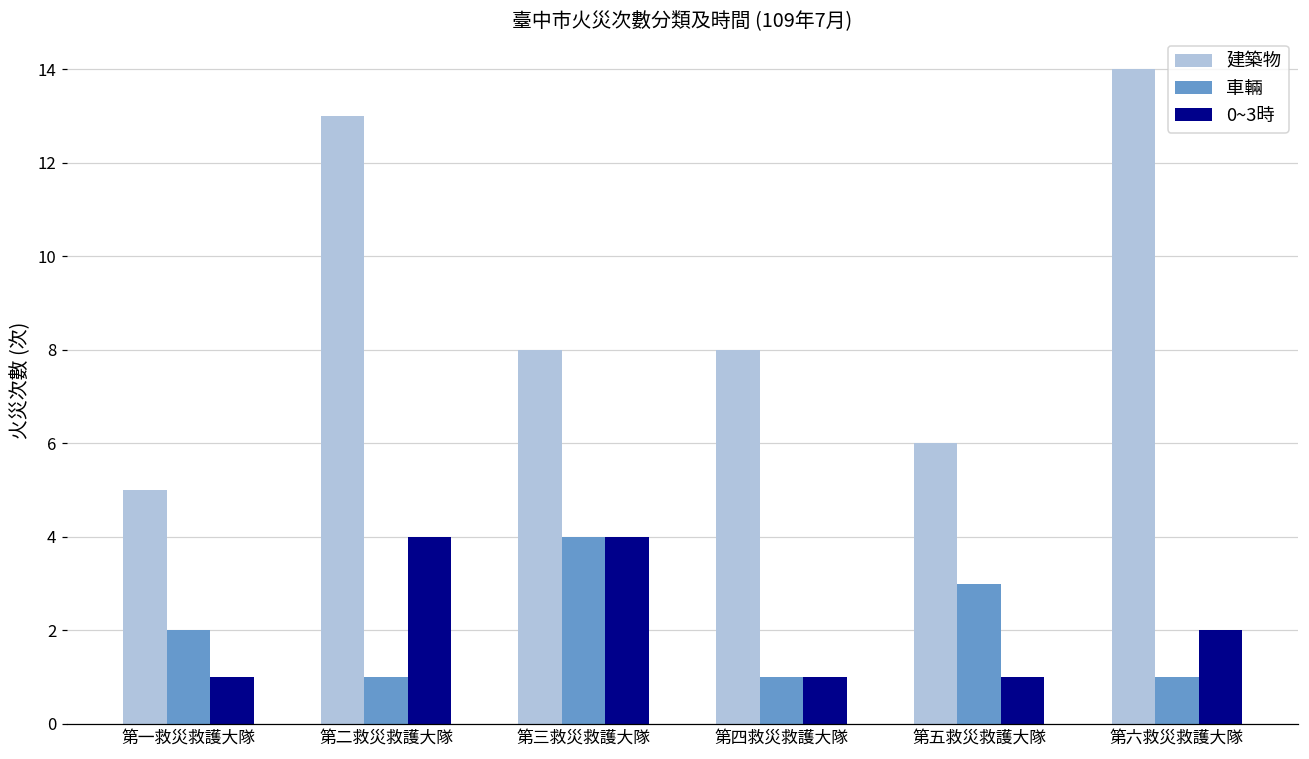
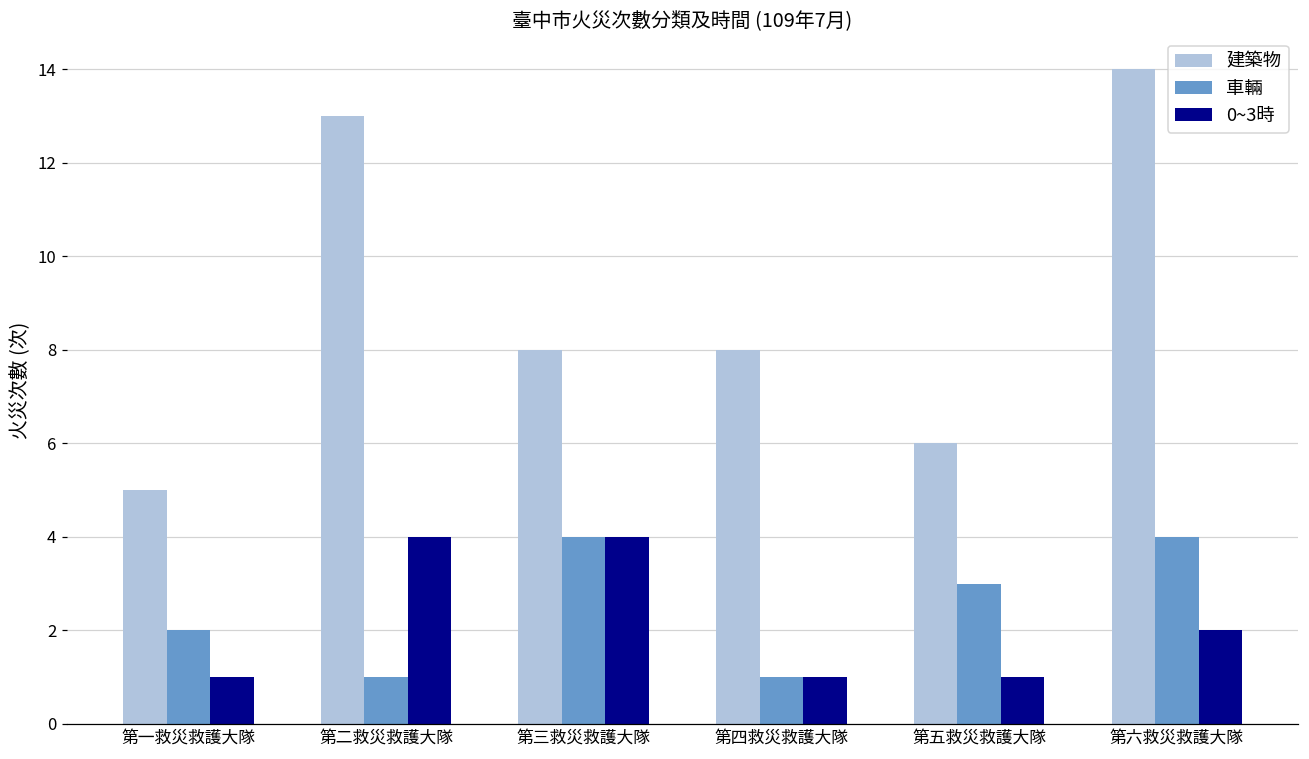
車輛, 第六救災救護大隊: 1 -> 4
